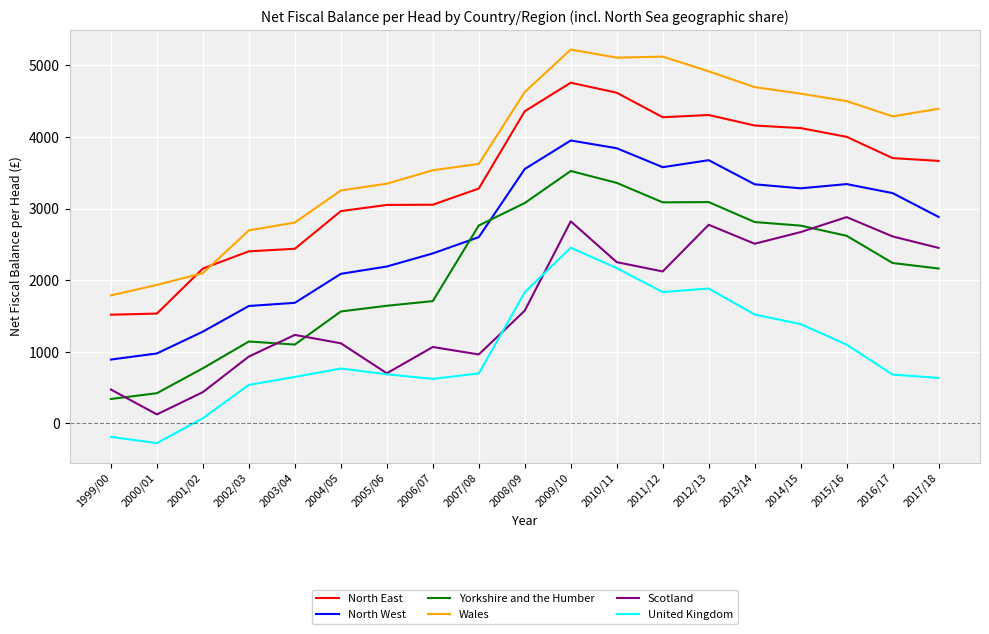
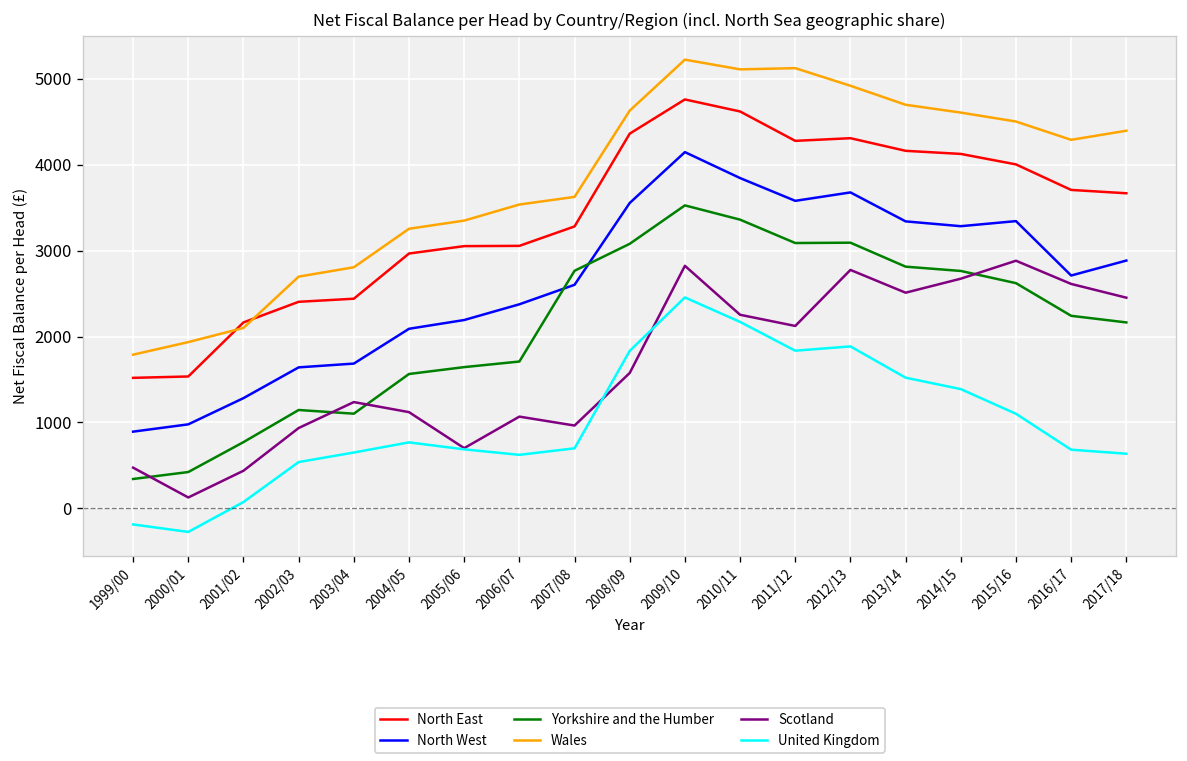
North West, 2009/10: 4000 -> 4100
North West, 2016/17: 3200 -> 2700
